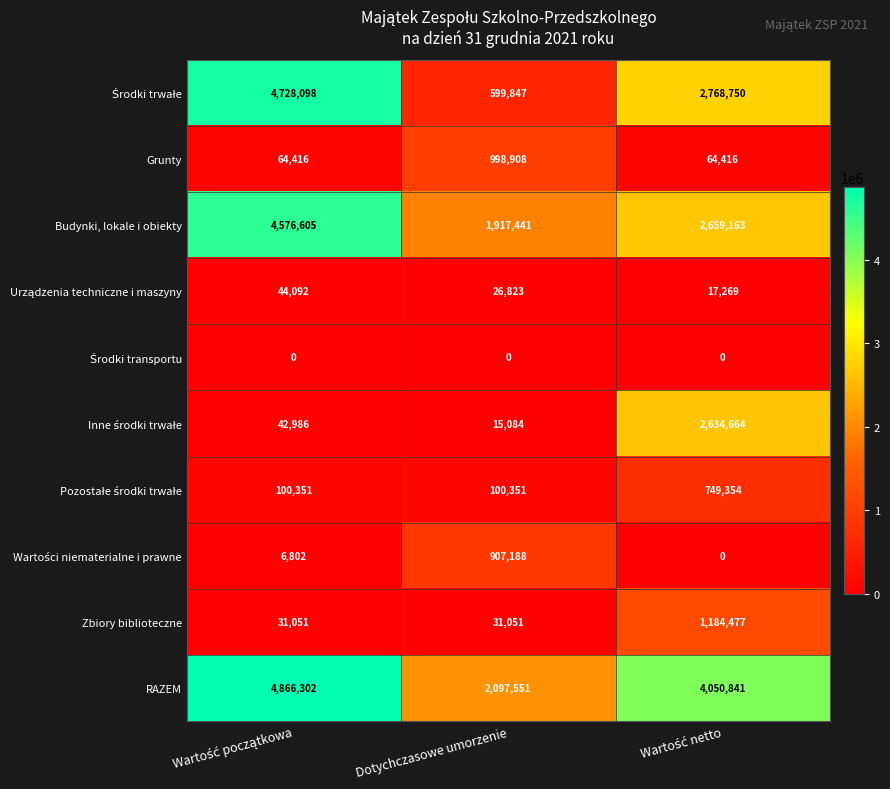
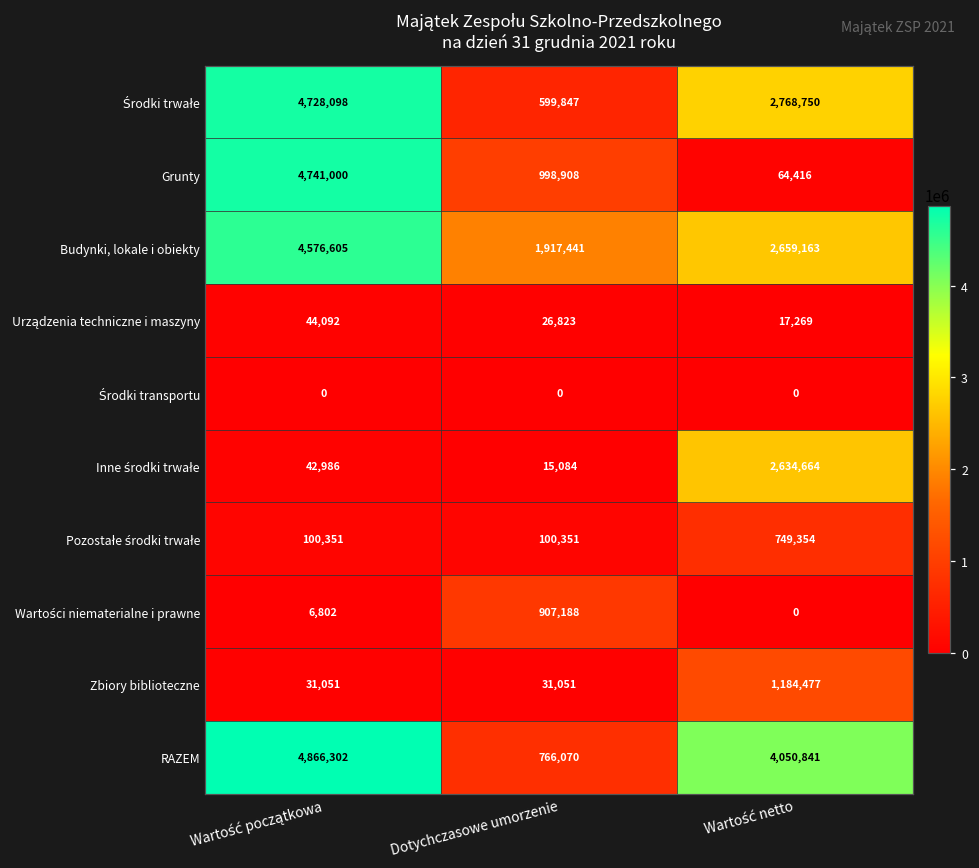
Grunty, Wartość początkowa: 64,416 -> 4,741,000
RAZEM, Dotychczasowe umorzenie: 2,097,551 -> 766,070
